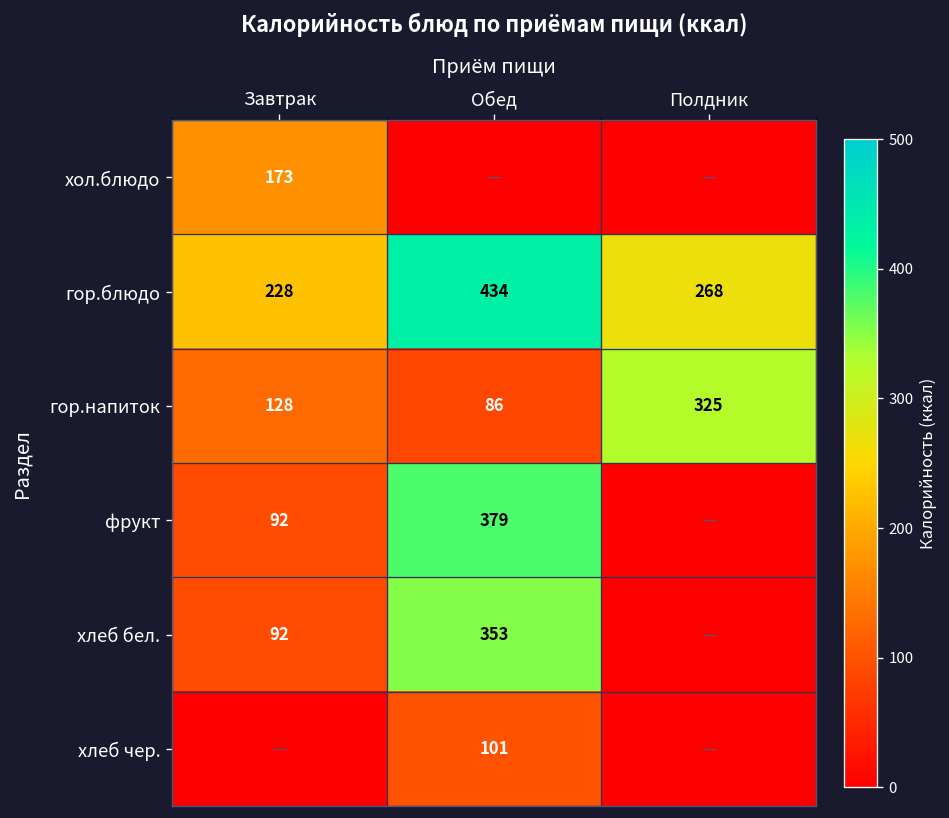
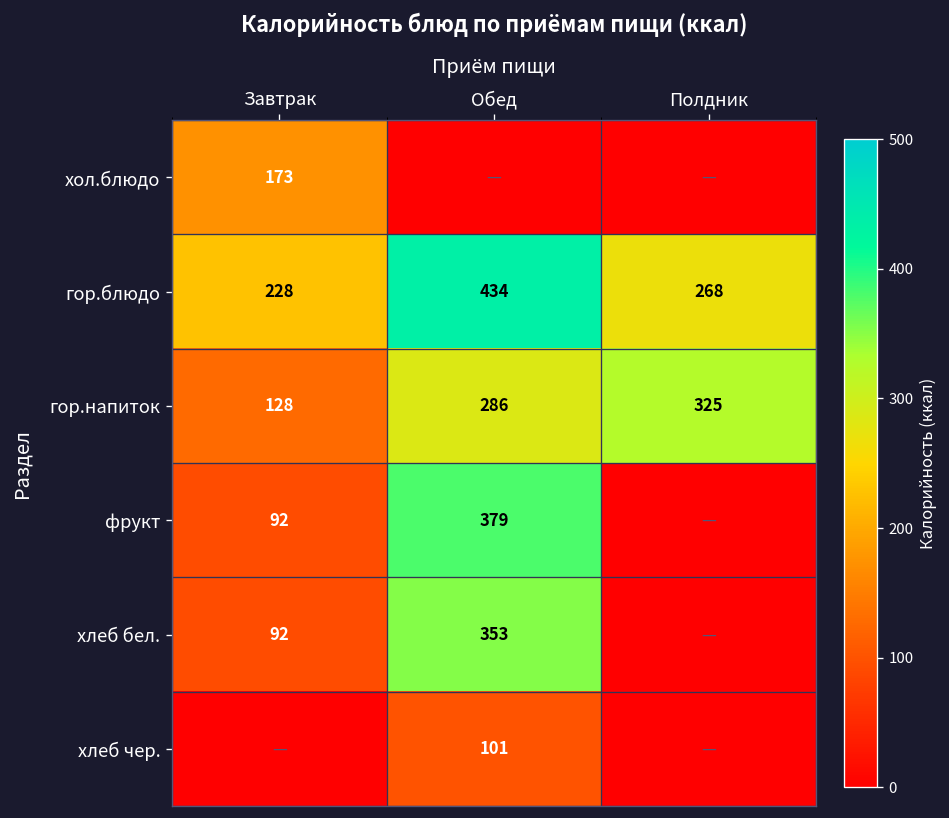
гор.напиток, Обед: 86 -> 286
